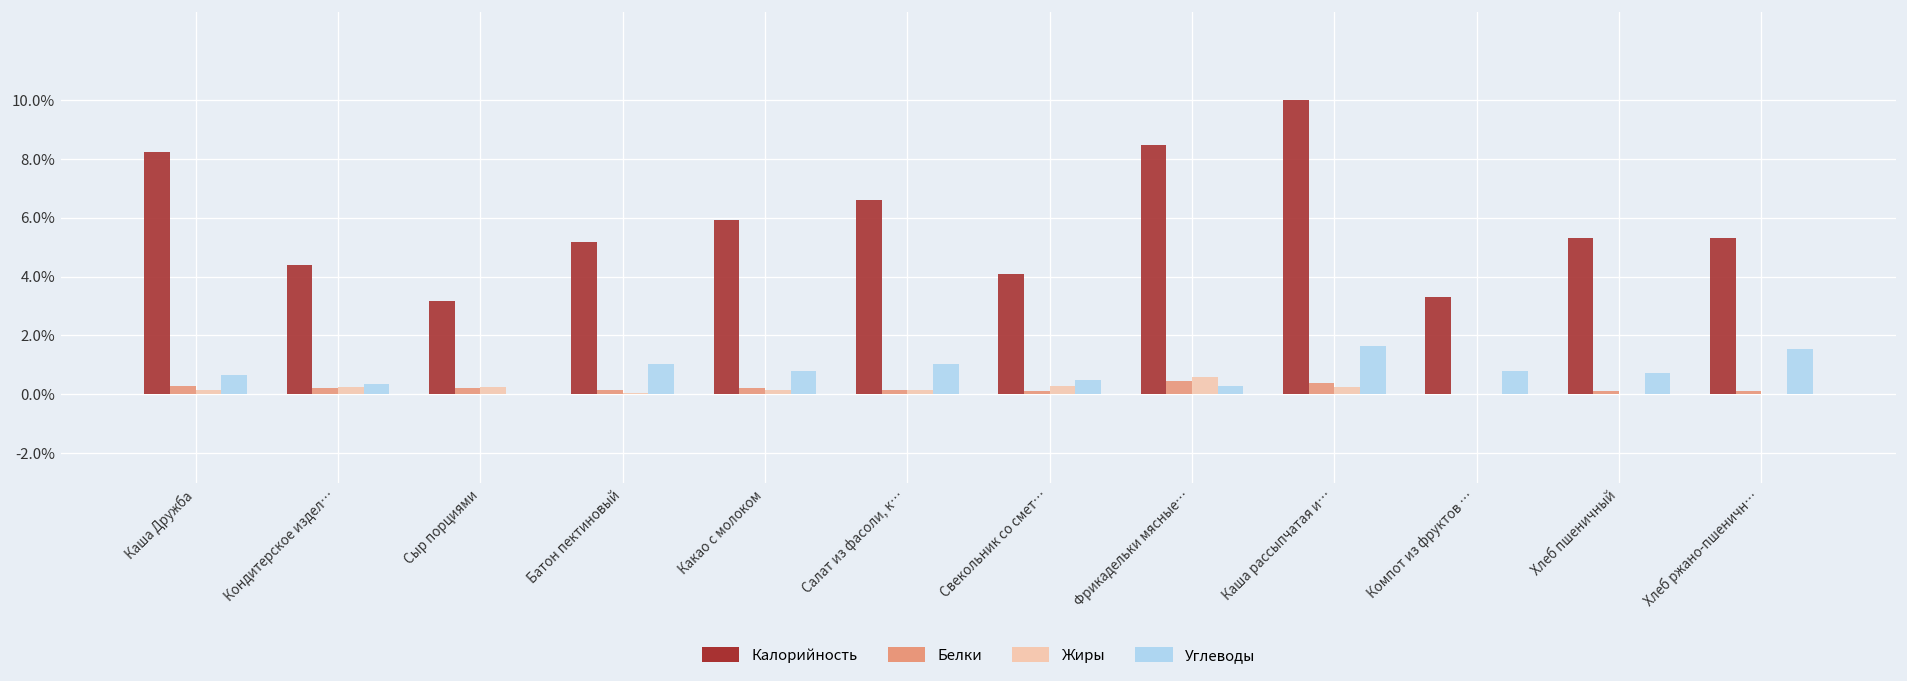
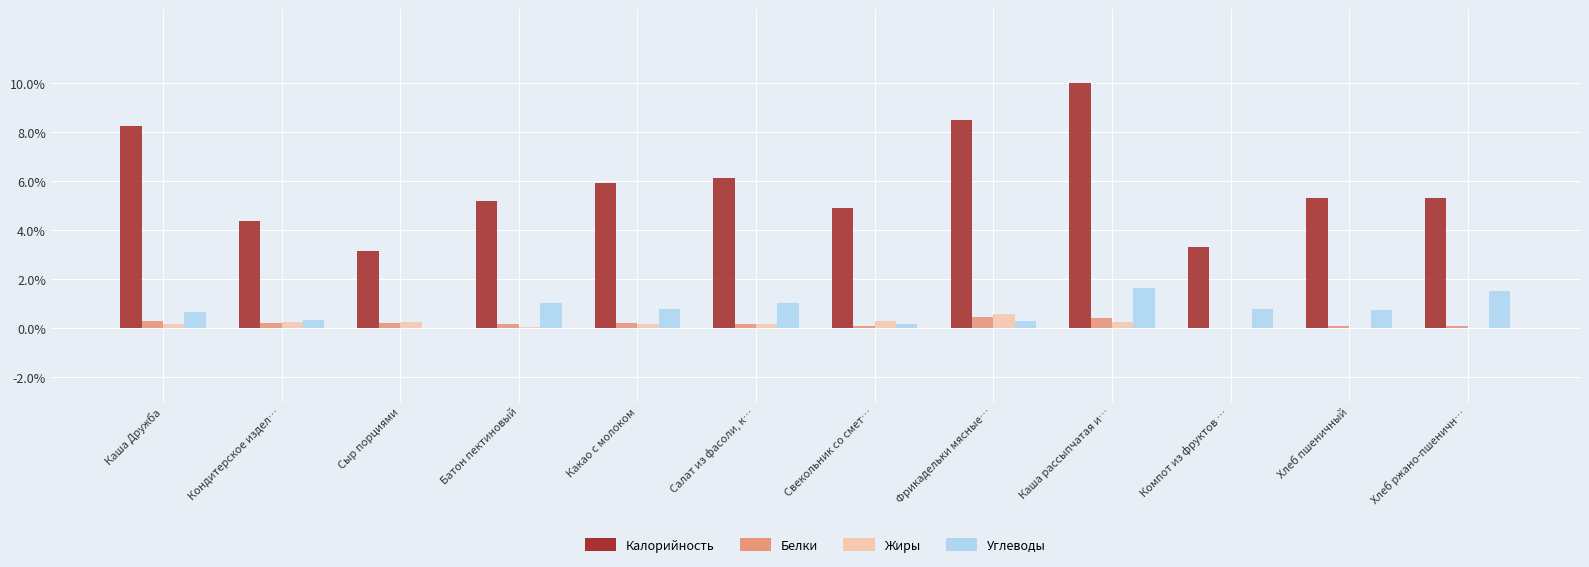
Калорийность, Салат из фасоли, к…: 6.6% -> 6.1%
Калорийность, Свекольник со смет…: 4.1% -> 4.9%
Углеводы, Свекольник со смет…: 0.5% -> 0.1%
